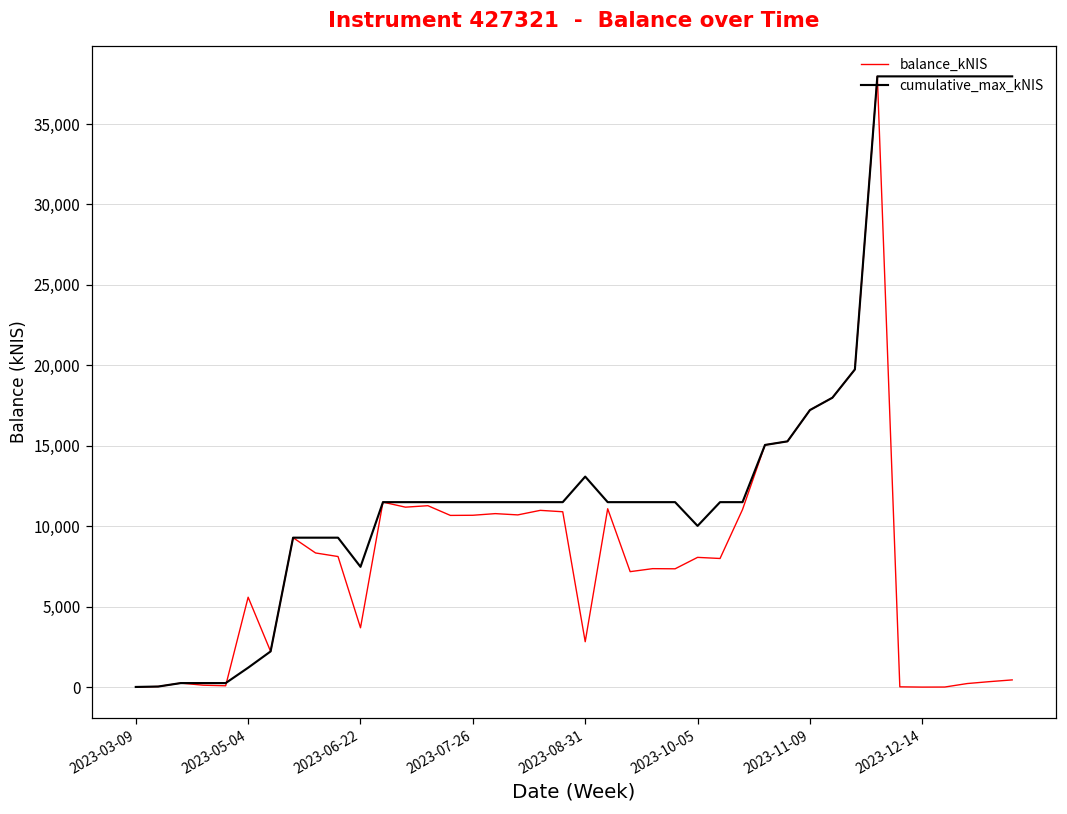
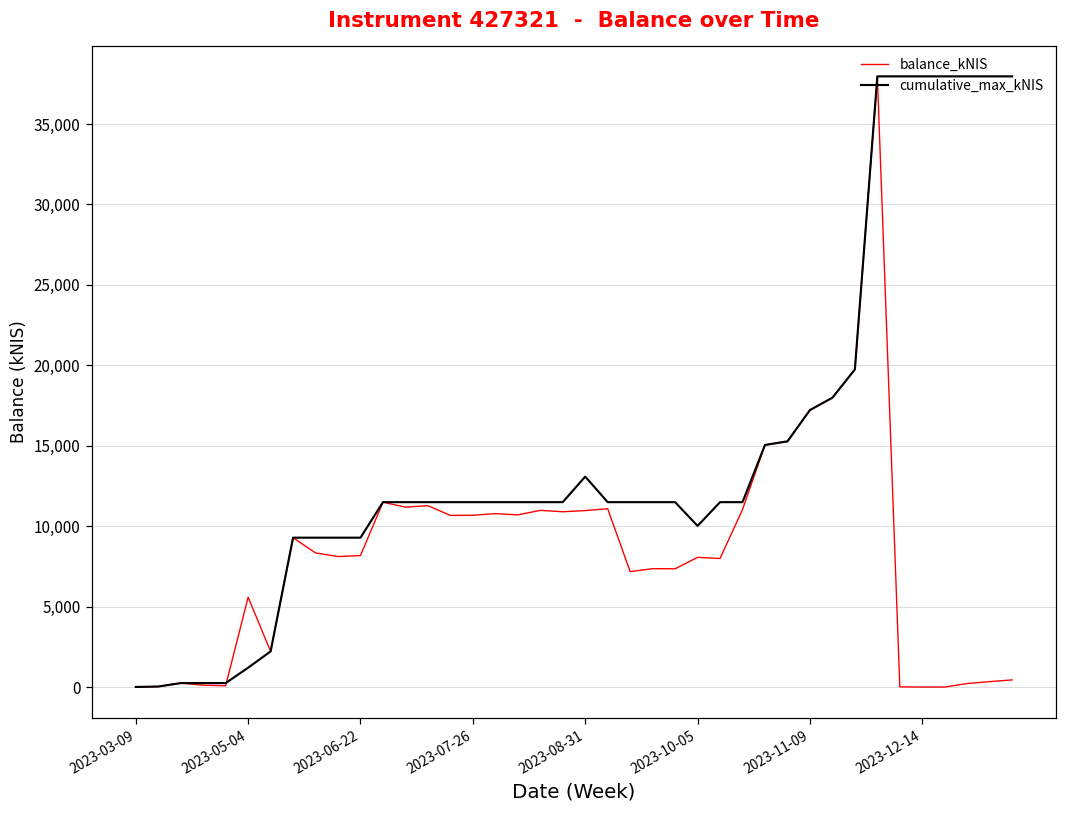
balance_kNIS, 2023-06-22: 3,700 -> 8,200
cumulative_max_kNIS, 2023-06-22: 7,500 -> 9,300
balance_kNIS, 2023-08-31: 2,800 -> 11,000
